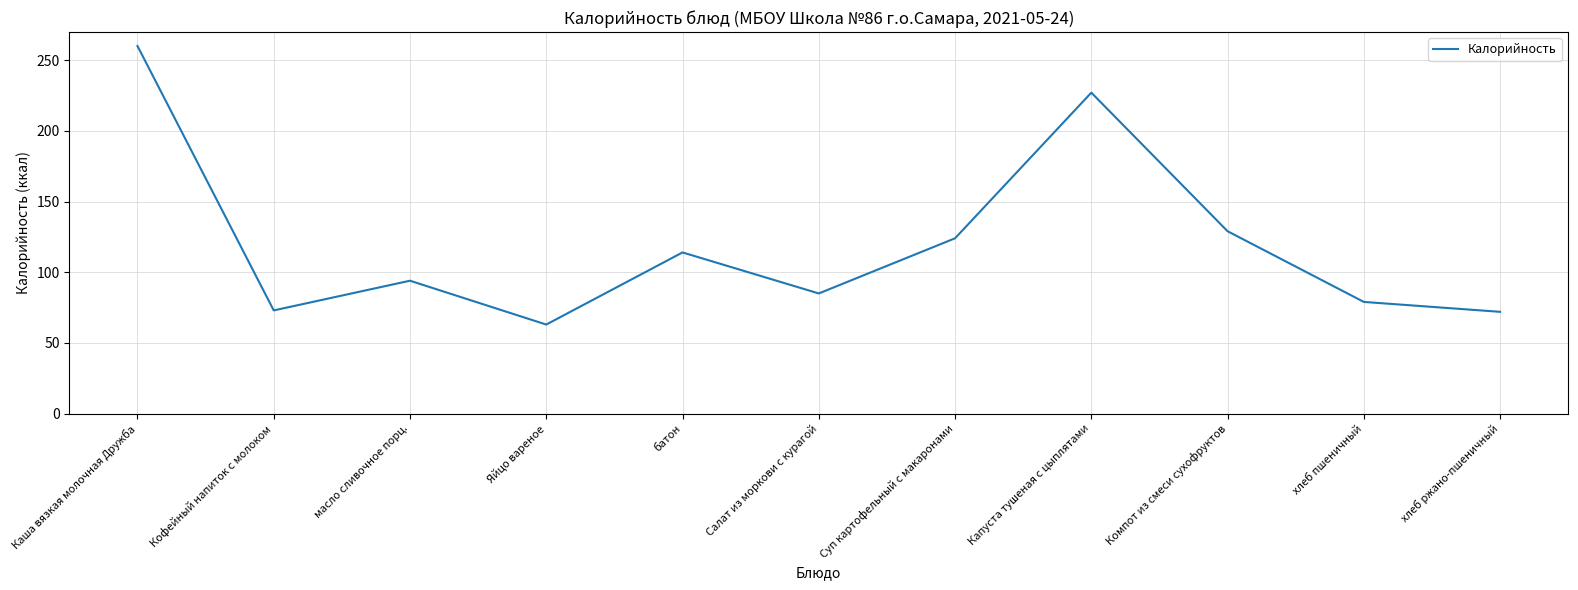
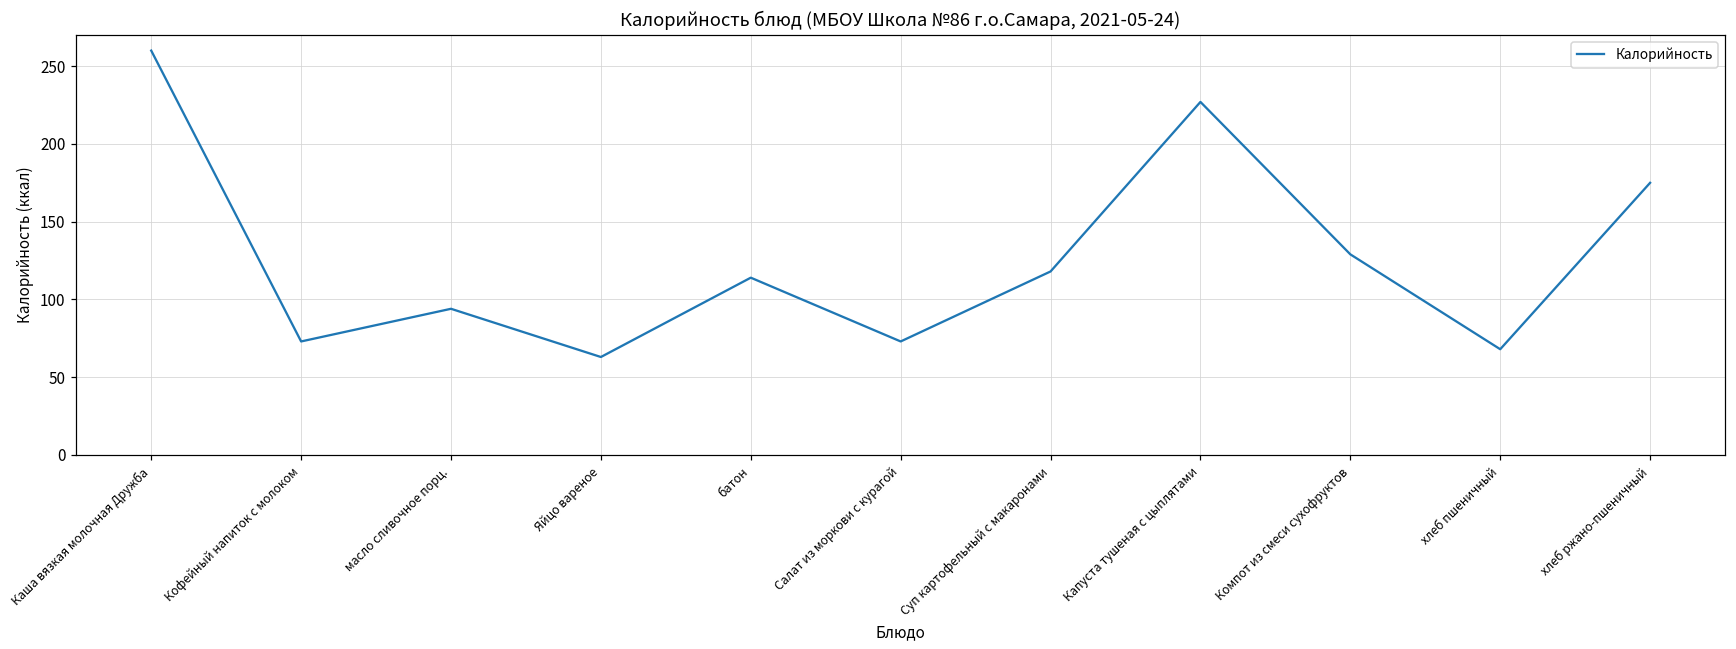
Салат из моркови с курагой: 85 -> 73
Суп картофельный с макаронами: 124 -> 118
хлеб пшеничный: 79 -> 68
хлеб ржано-пшеничный: 72 -> 175
